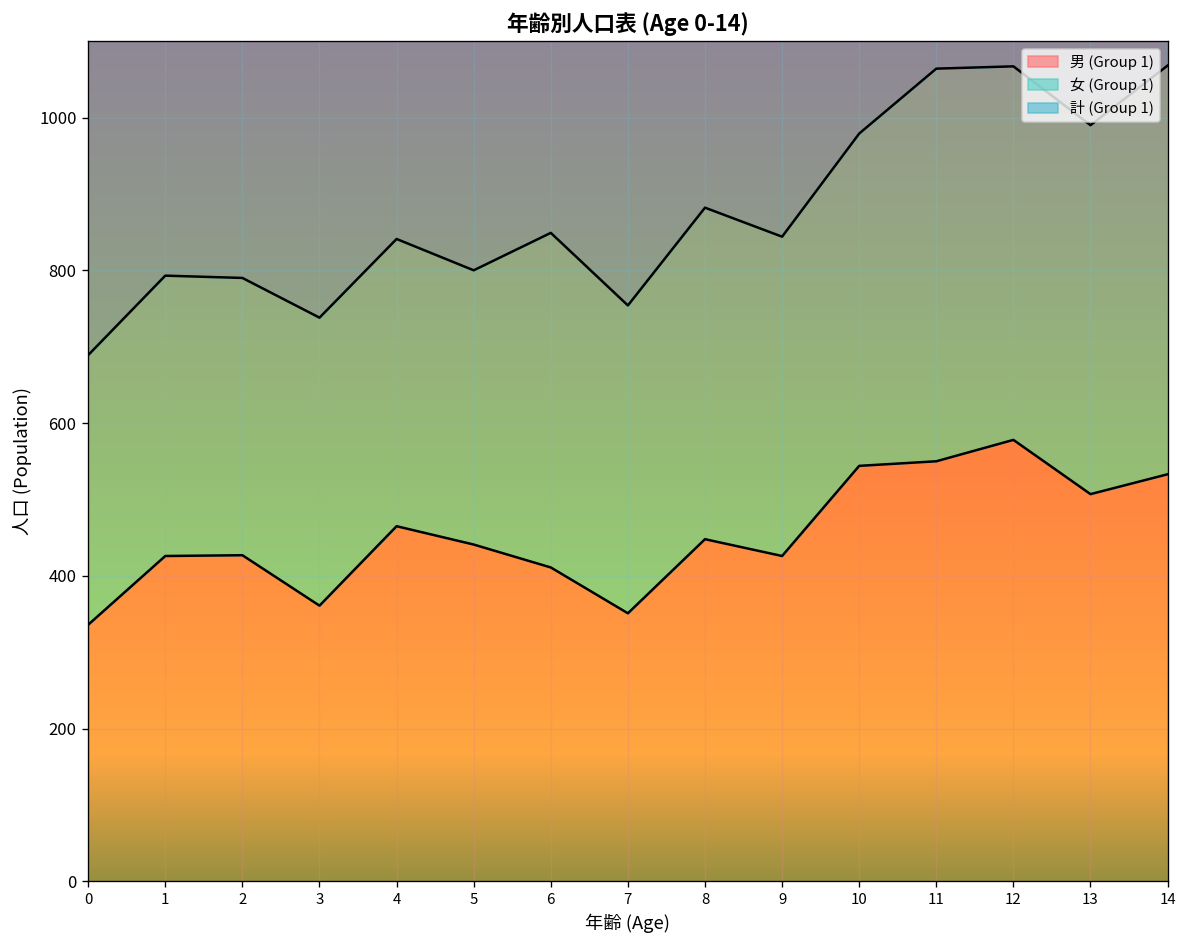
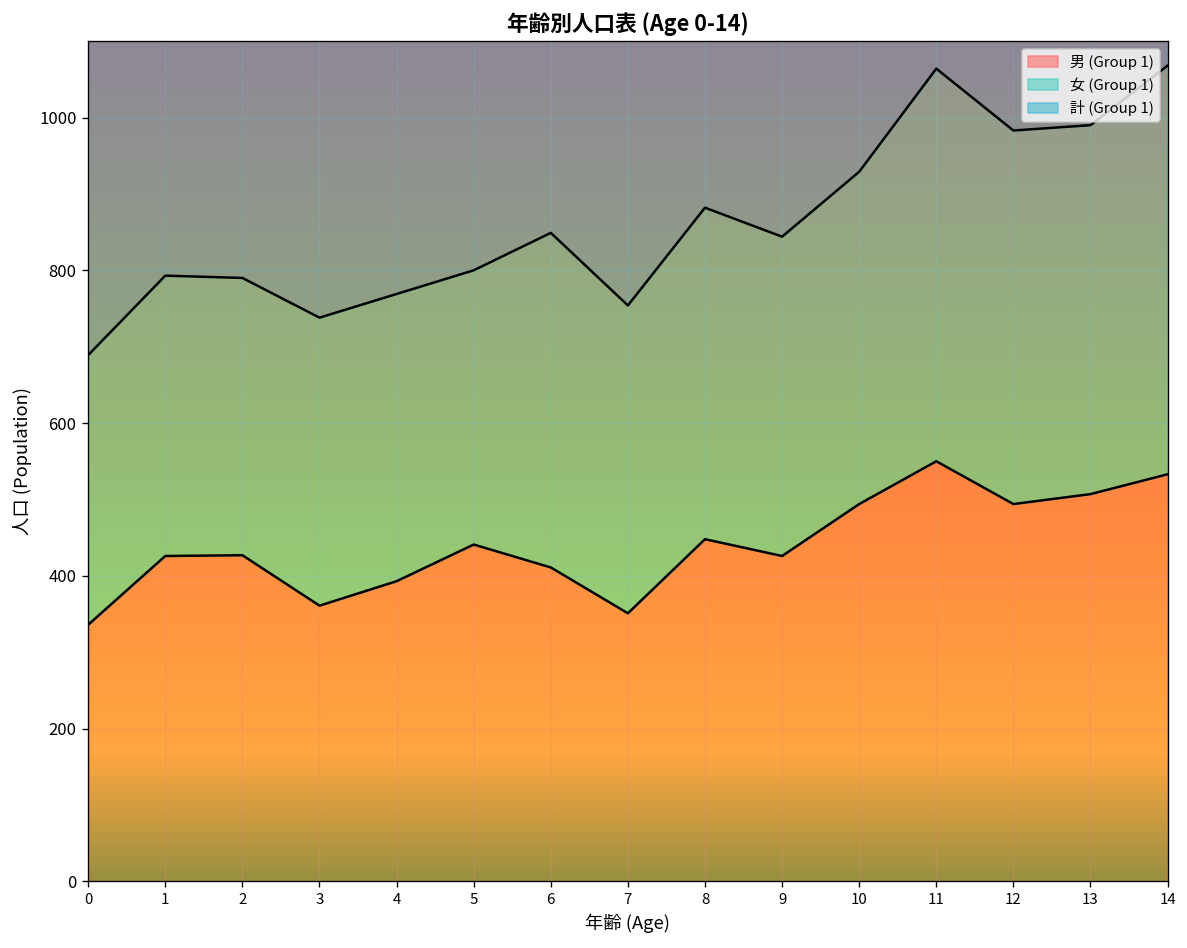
男 (Group 1), 4: 470 -> 390
男 (Group 1), 10: 540 -> 490
男 (Group 1), 12: 580 -> 490
